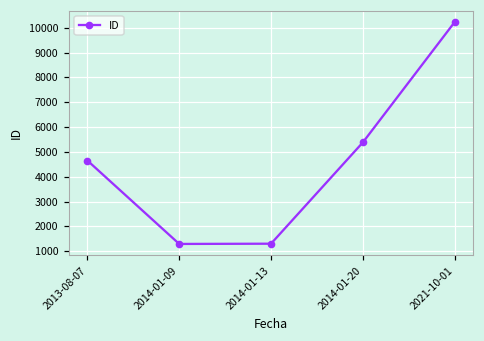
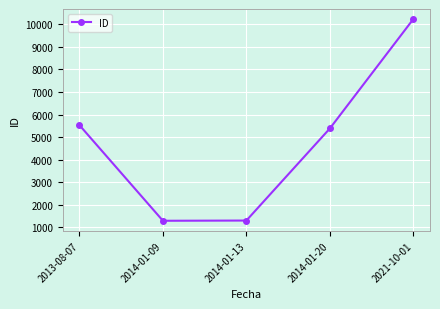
2013-08-07: 4700 -> 5500
